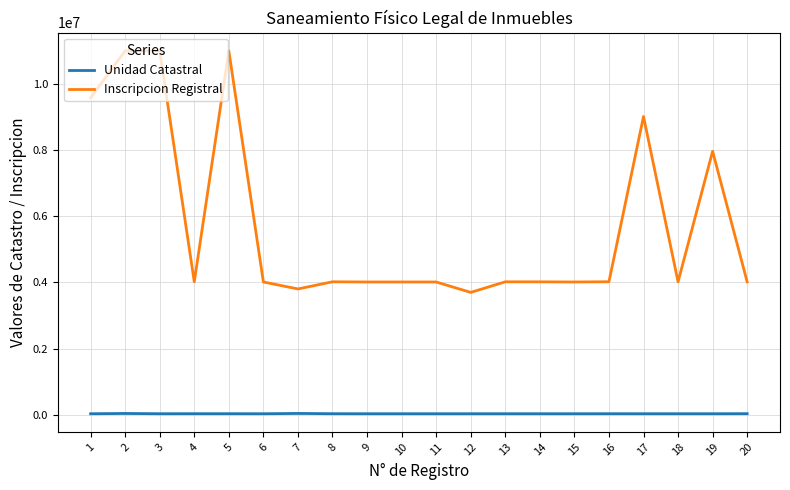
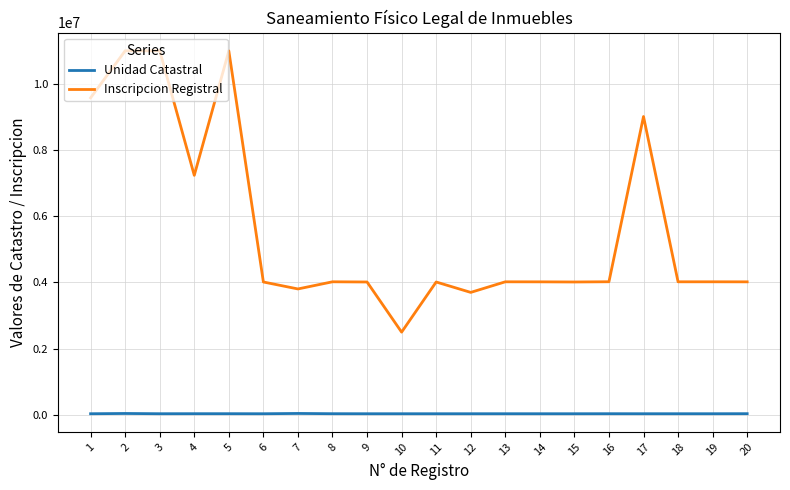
Inscripcion Registral, 4: 4000000 -> 7200000
Inscripcion Registral, 10: 4000000 -> 2500000
Inscripcion Registral, 19: 8000000 -> 4000000
